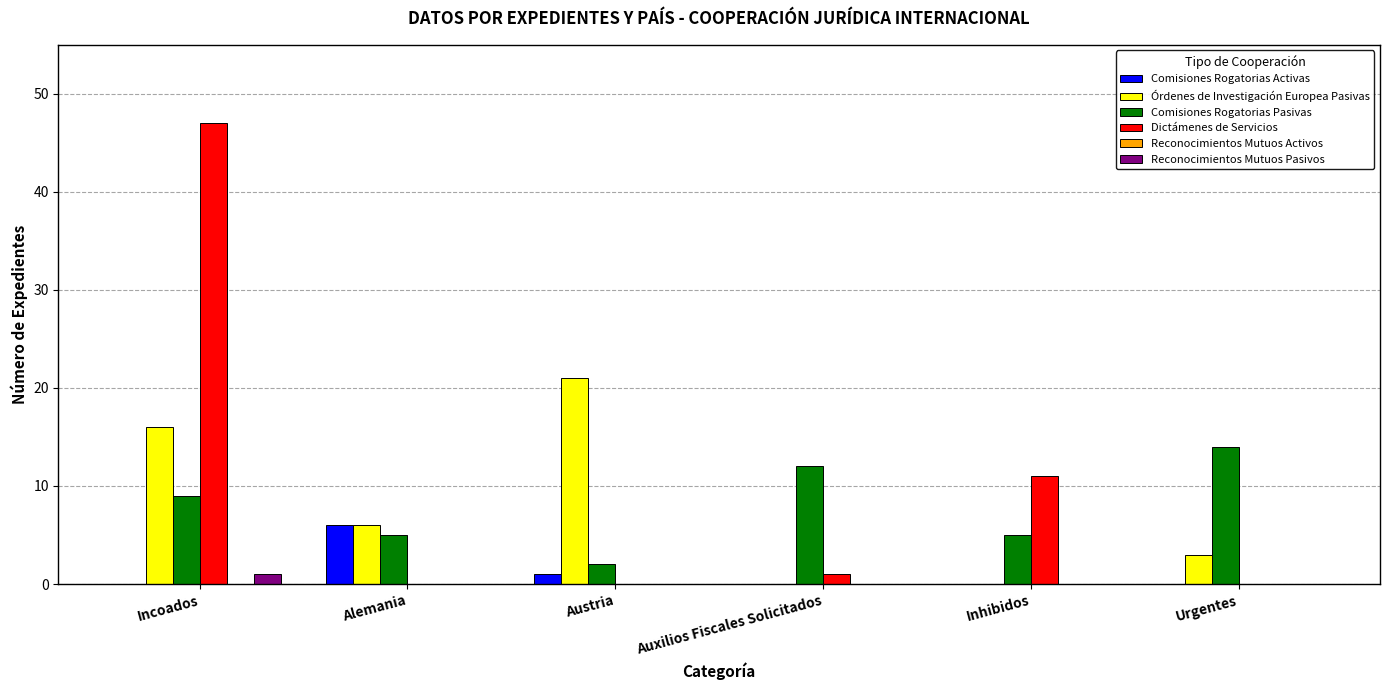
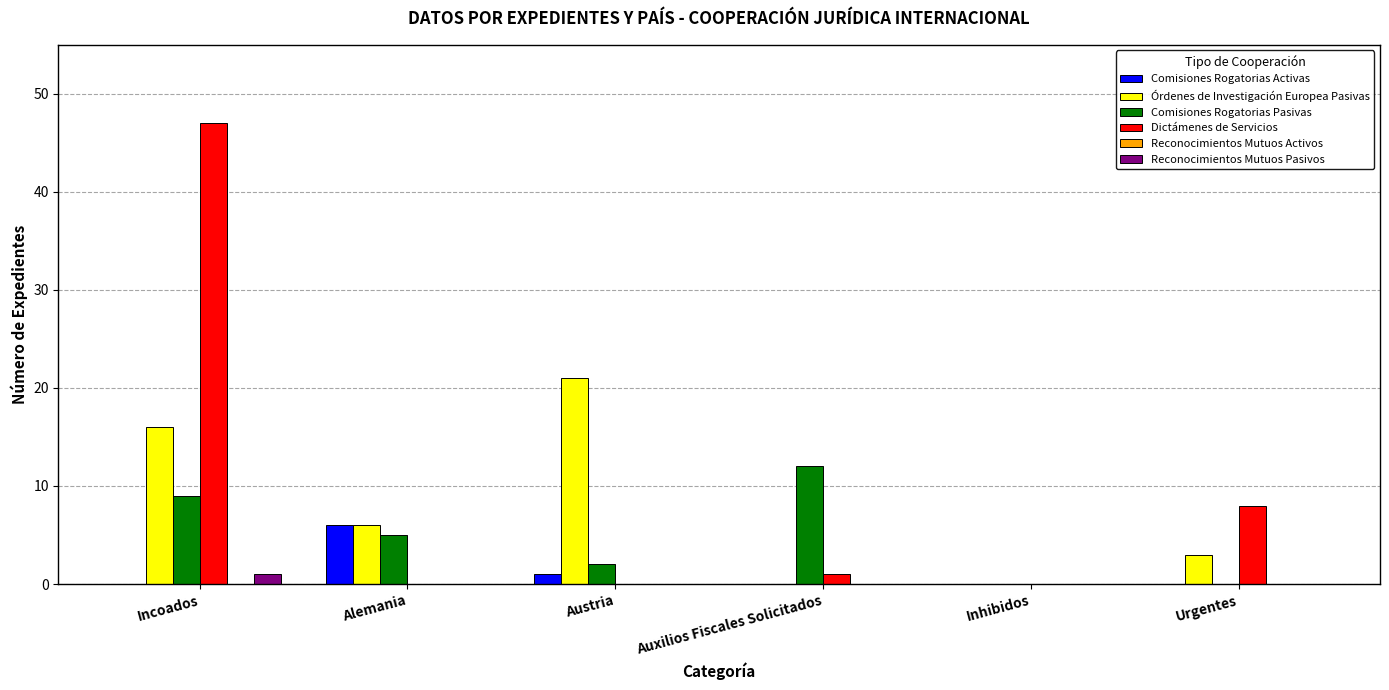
Comisiones Rogatorias Pasivas, Inhibidos: 5 -> 0
Dictámenes de Servicios, Inhibidos: 11 -> 0
Comisiones Rogatorias Pasivas, Urgentes: 14 -> 0
Dictámenes de Servicios, Urgentes: 0 -> 8
